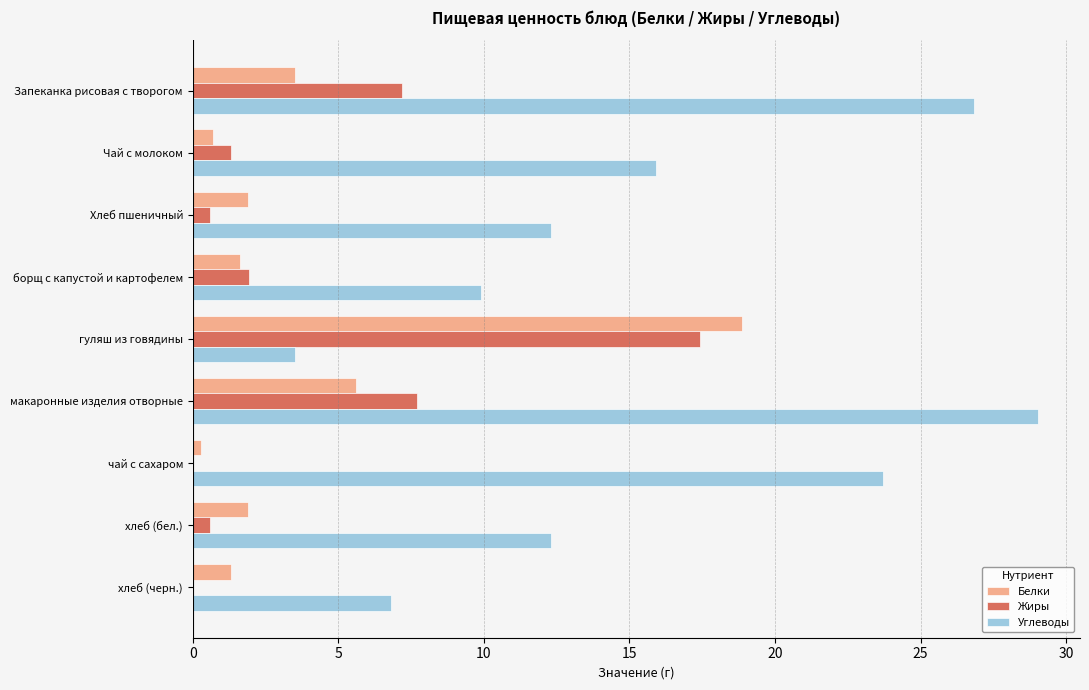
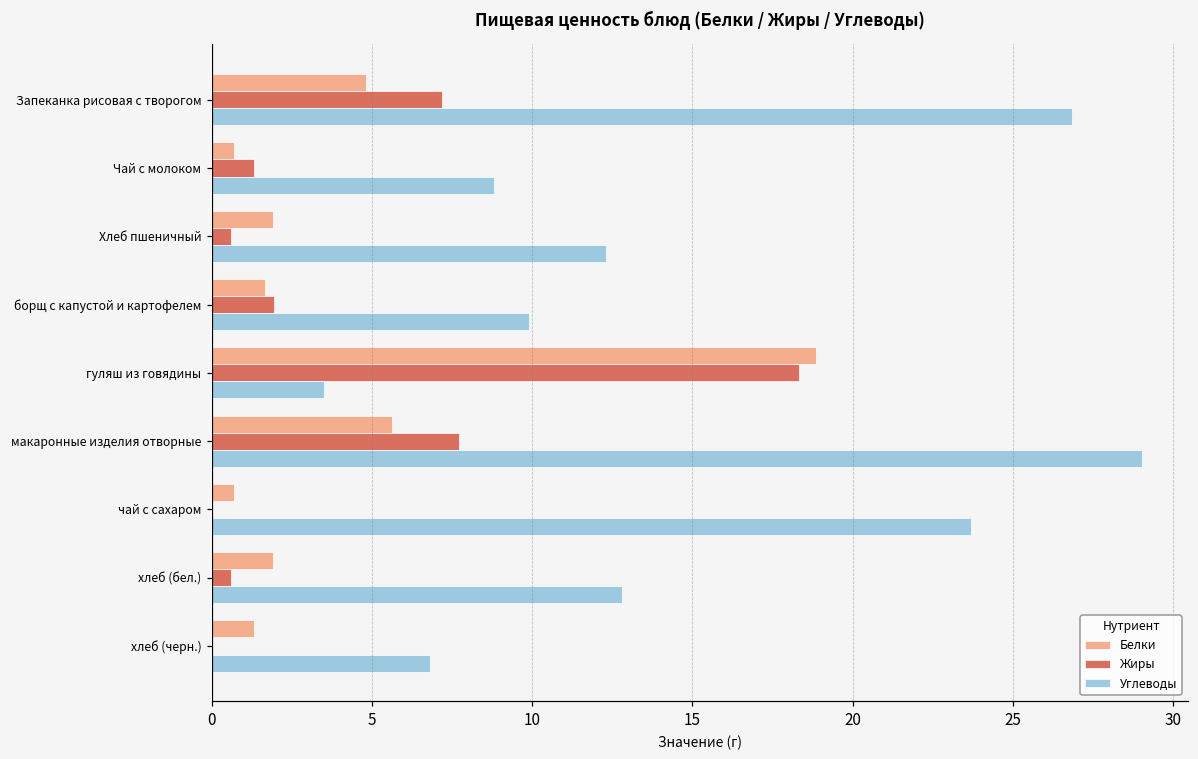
Белки, Запеканка рисовая с творогом: 3.5 -> 4.8
Углеводы, Чай с молоком: 15.9 -> 8.8
Жиры, гуляш из говядины: 17.4 -> 18.3
Белки, чай с сахаром: 0.3 -> 0.7
Углеводы, хлеб (бел.): 12.3 -> 12.8
